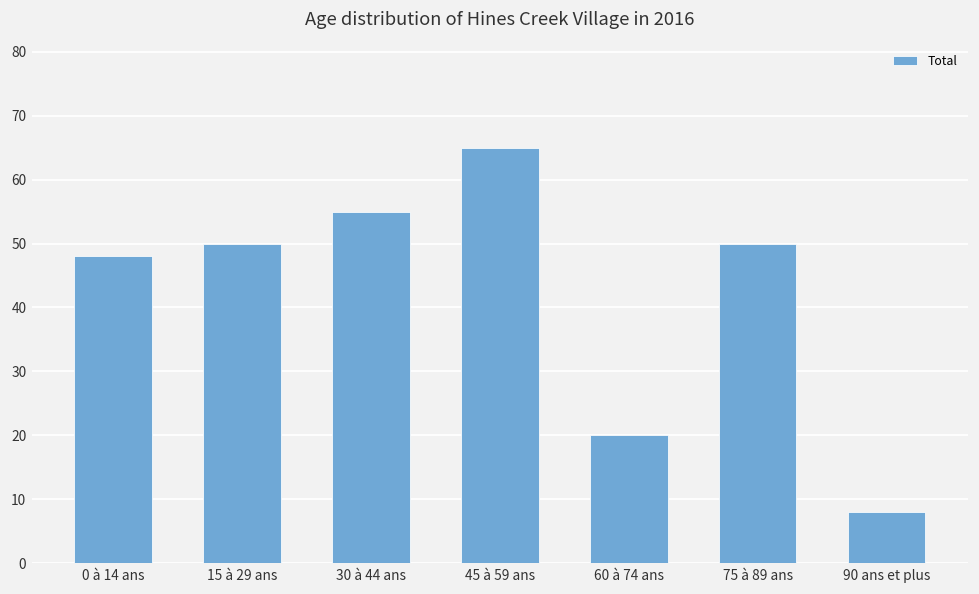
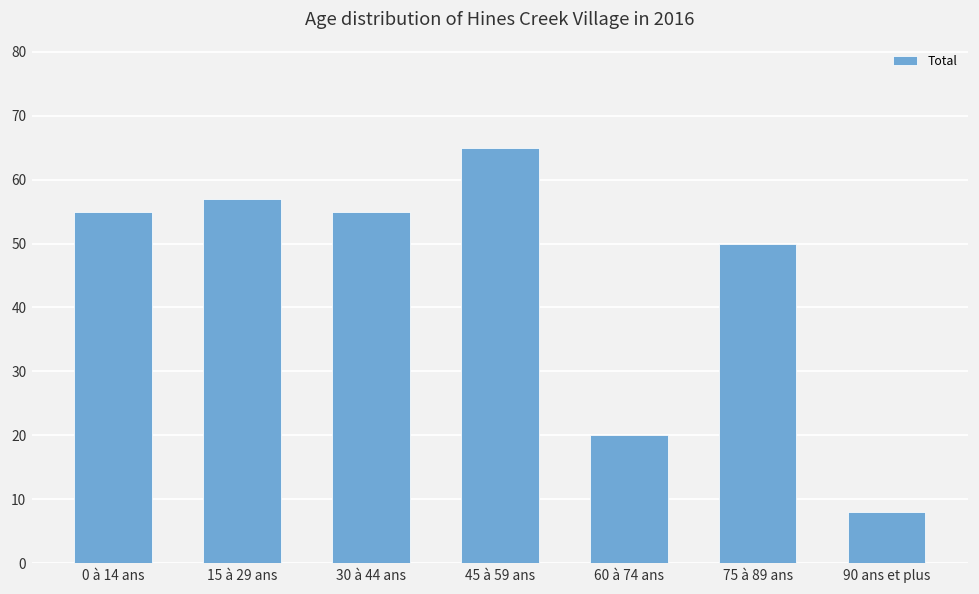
0 à 14 ans: 48 -> 55
15 à 29 ans: 50 -> 57
